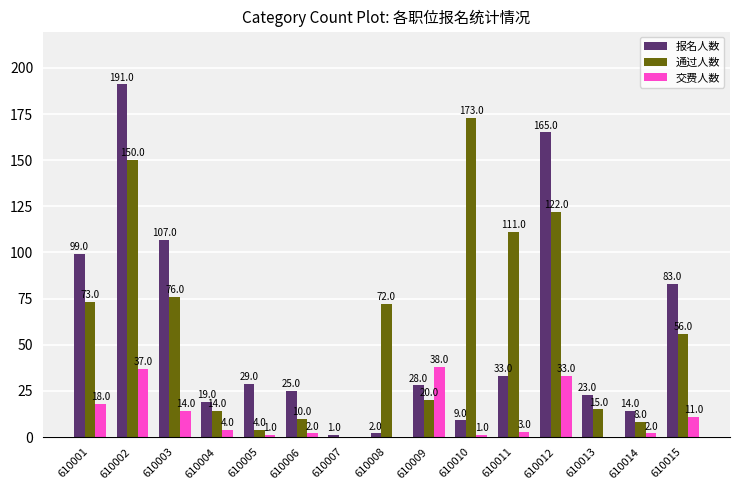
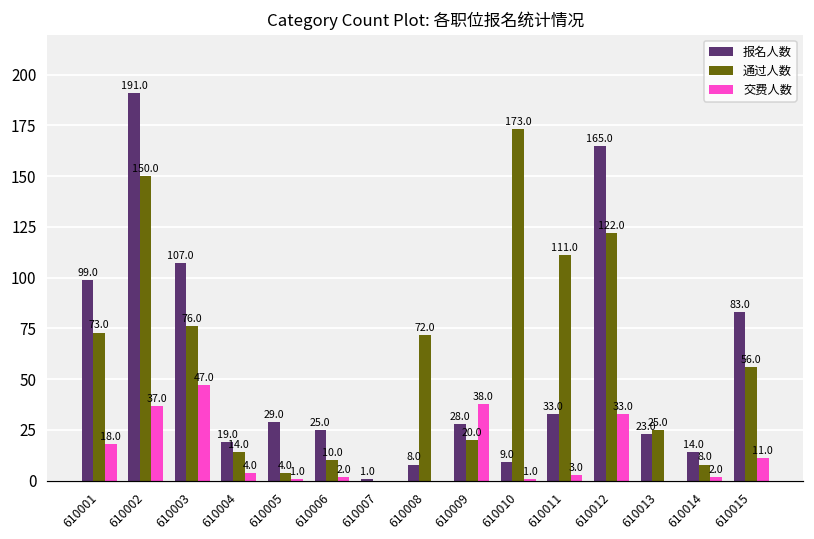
交费人数, 610003: 14.0 -> 47.0
报名人数, 610008: 2.0 -> 8.0
通过人数, 610013: 15.0 -> 25.0
